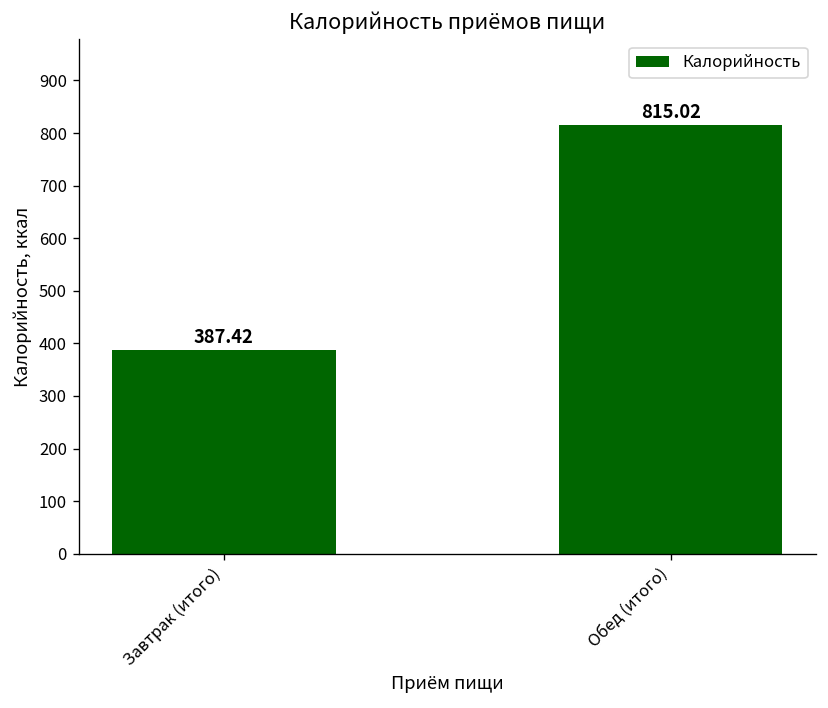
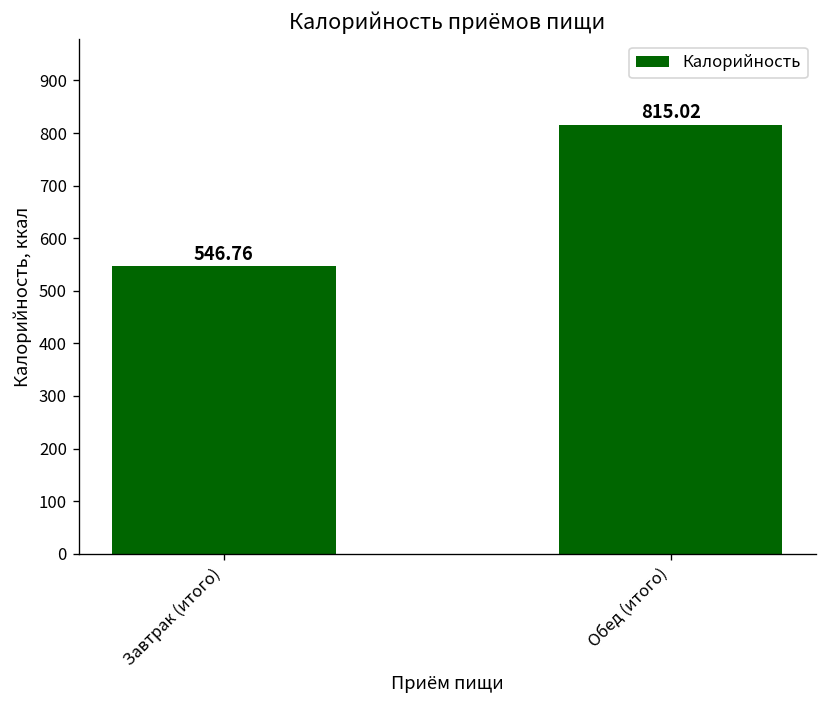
Завтрак (итого): 387.42 -> 546.76
